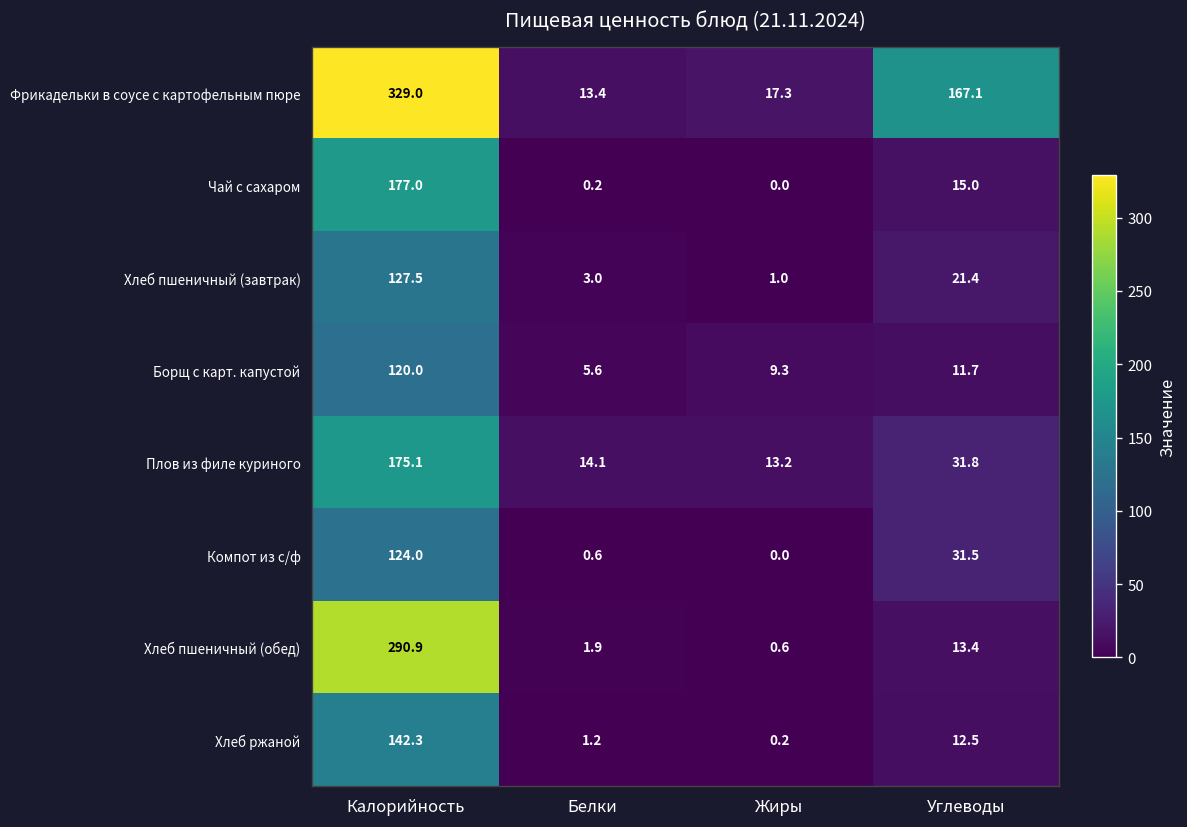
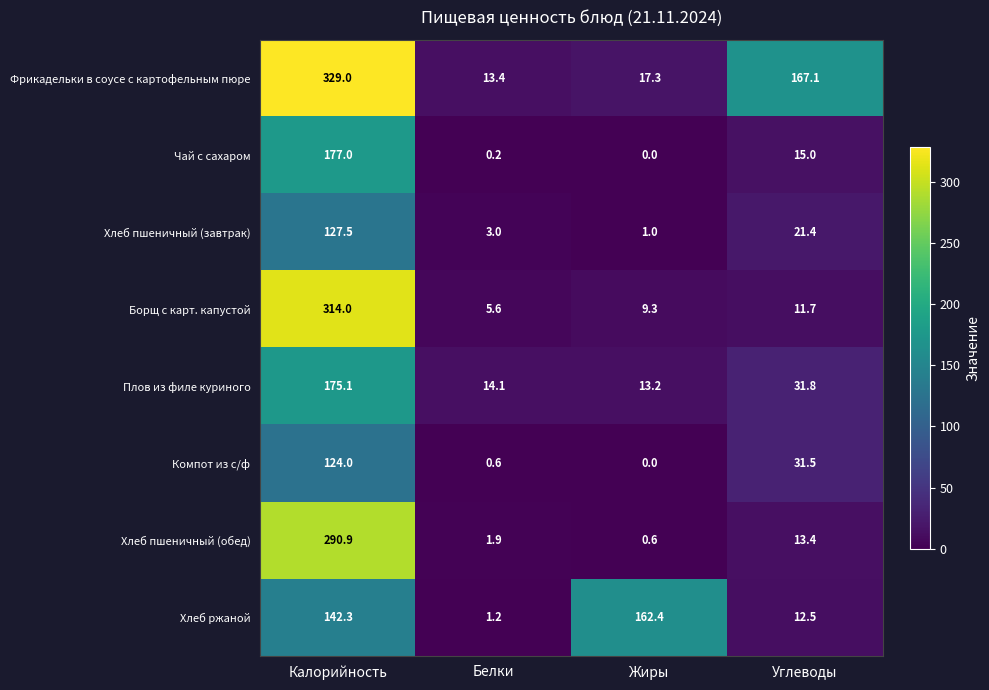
Борщ с карт. капустой, Калорийность: 120.0 -> 314.0
Хлеб ржаной, Жиры: 0.2 -> 162.4
